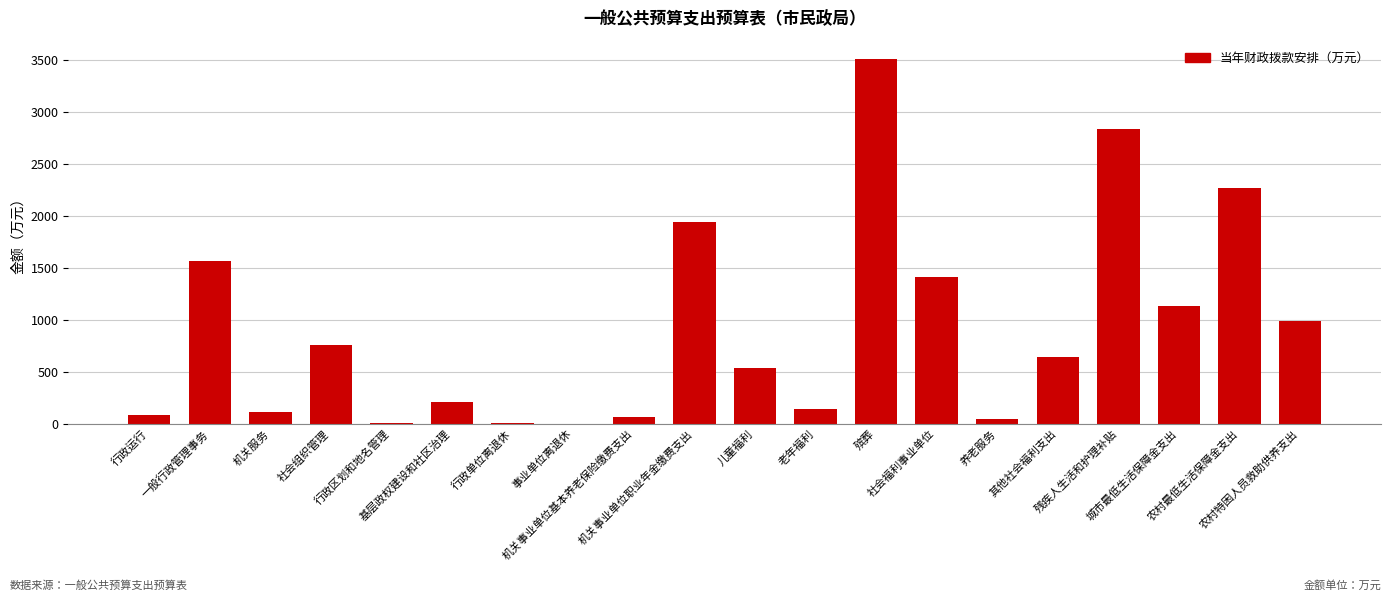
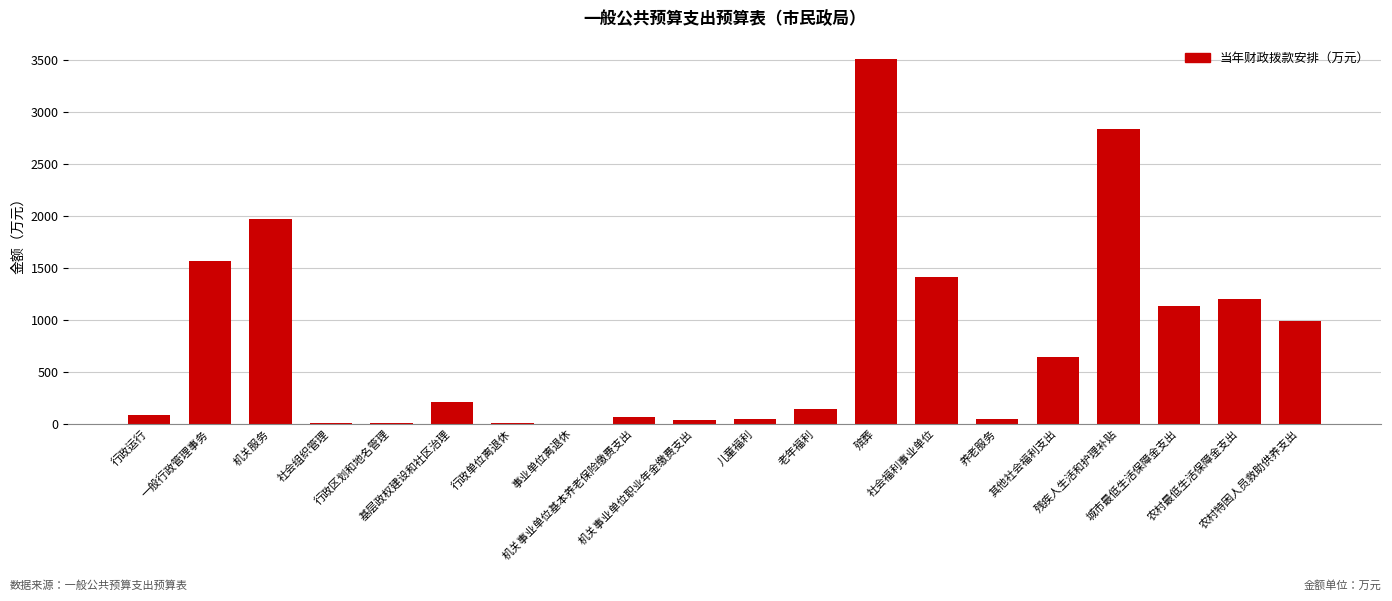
机关服务: 110 -> 1970
社会组织管理: 750 -> 10
机关事业单位职业年金缴费支出: 1940 -> 30
儿童福利: 540 -> 40
农村最低生活保障金支出: 2270 -> 1200
